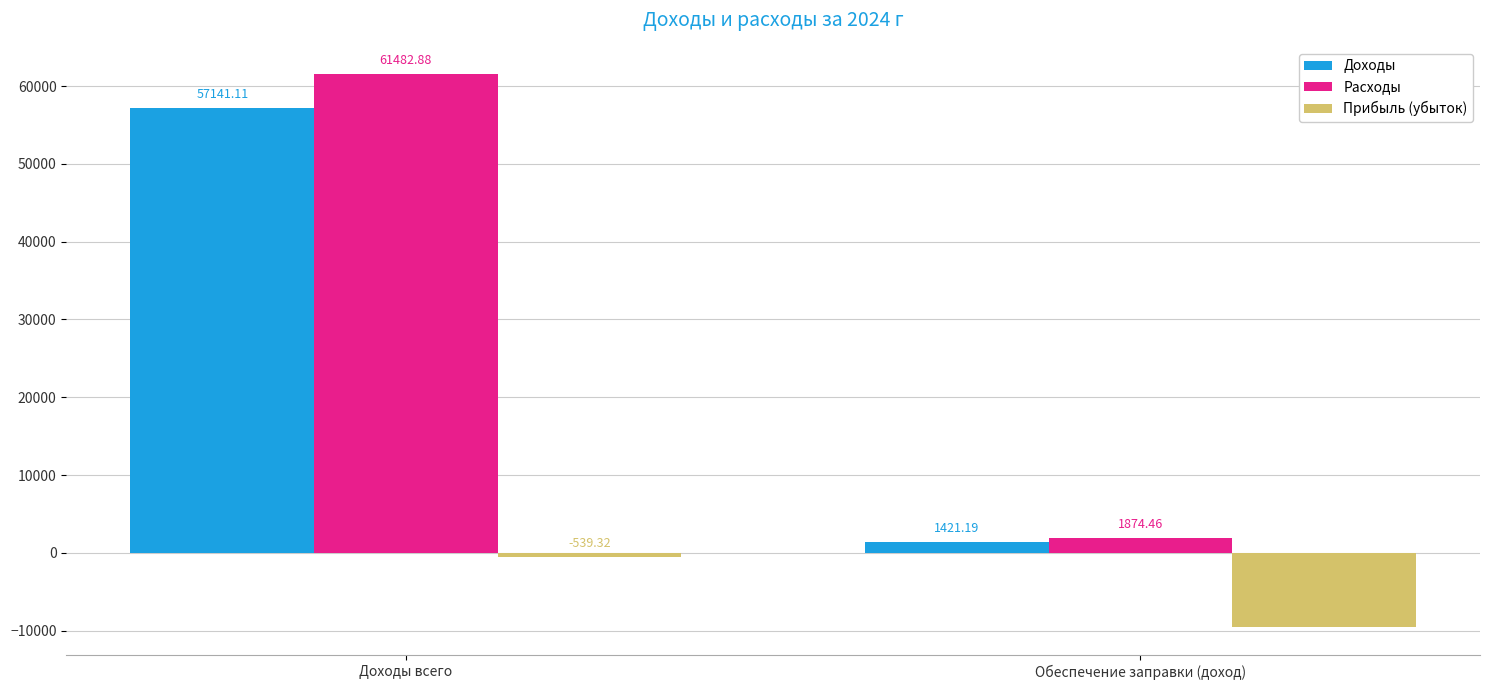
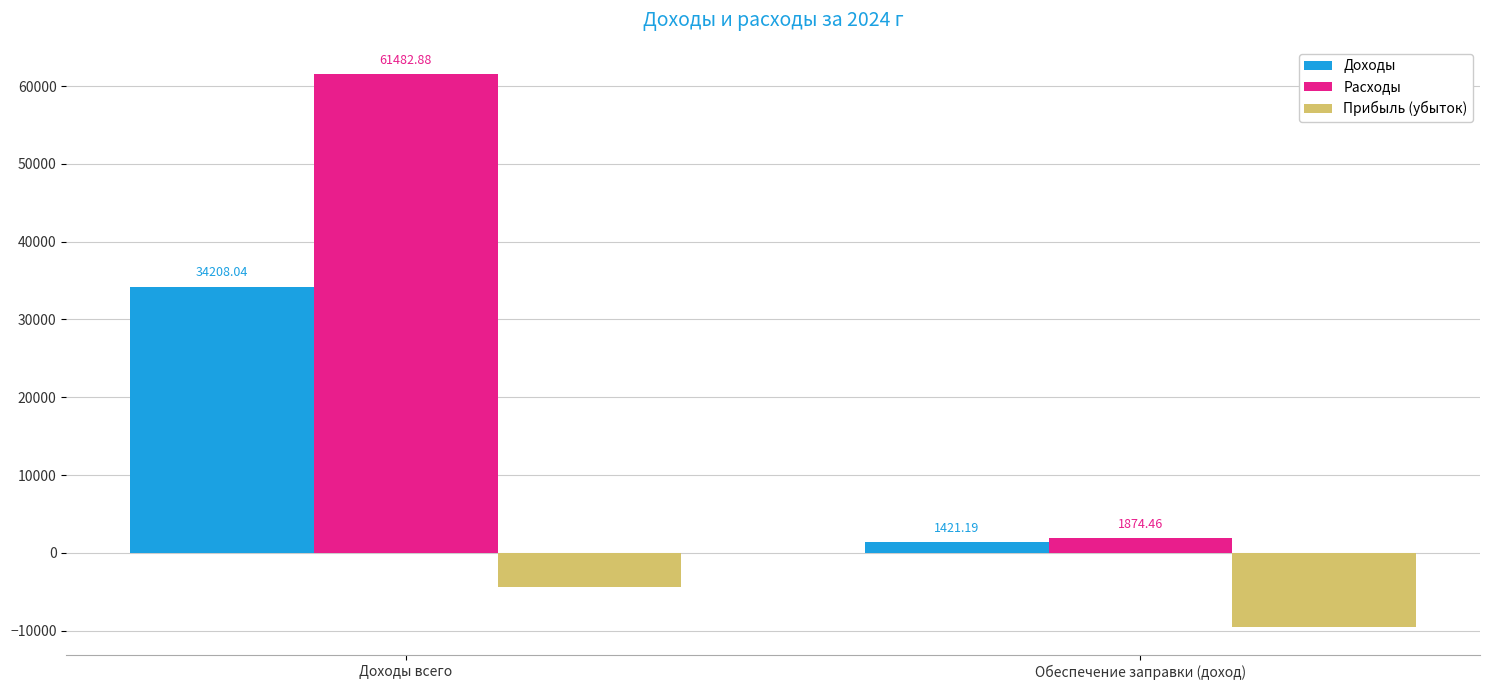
Доходы, Доходы всего: 57141.11 -> 34208.04
Прибыль (убыток), Доходы всего: -1000 -> -4000
